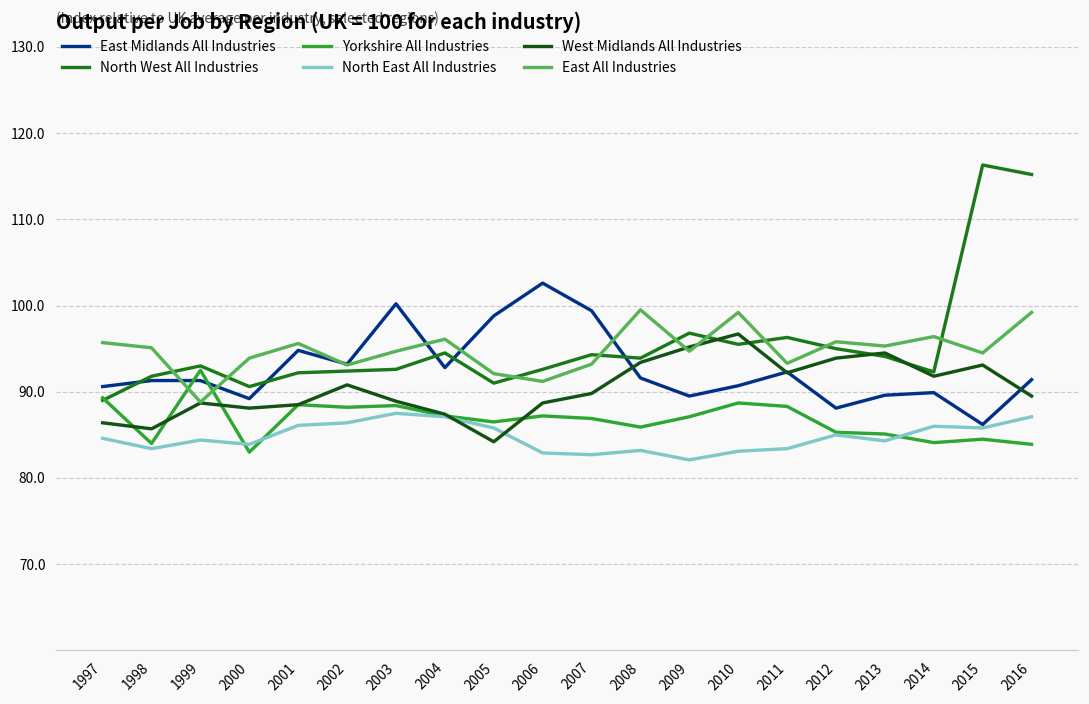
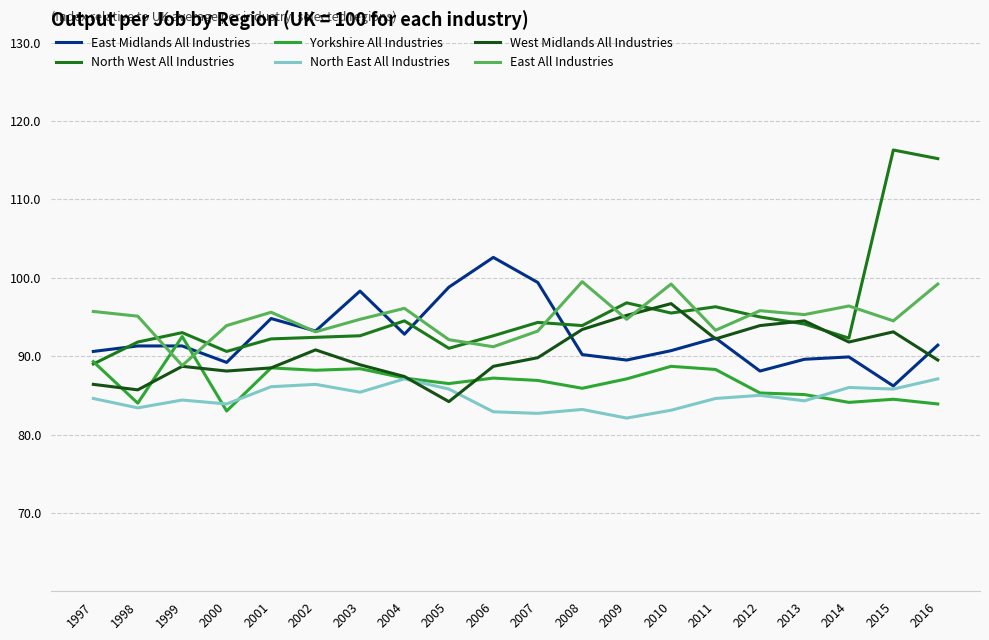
East Midlands All Industries, 2003: 100 -> 98
North East All Industries, 2003: 88 -> 85
East Midlands All Industries, 2008: 92 -> 90
North East All Industries, 2011: 83 -> 85
